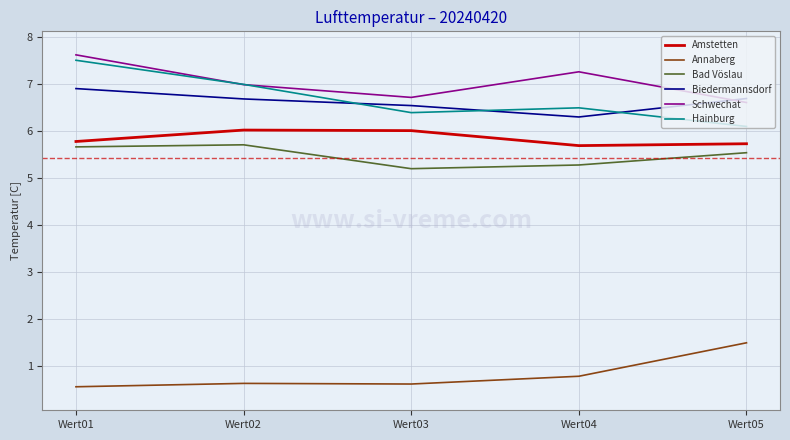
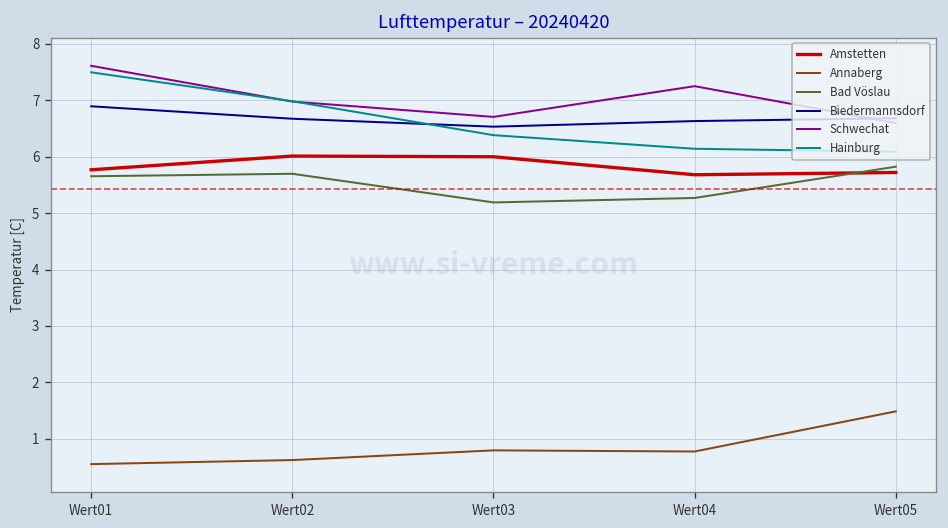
Annaberg, Wert03: 0.6 -> 0.8
Biedermannsdorf, Wert04: 6.3 -> 6.6
Hainburg, Wert04: 6.5 -> 6.1
Bad Vöslau, Wert05: 5.5 -> 5.8
